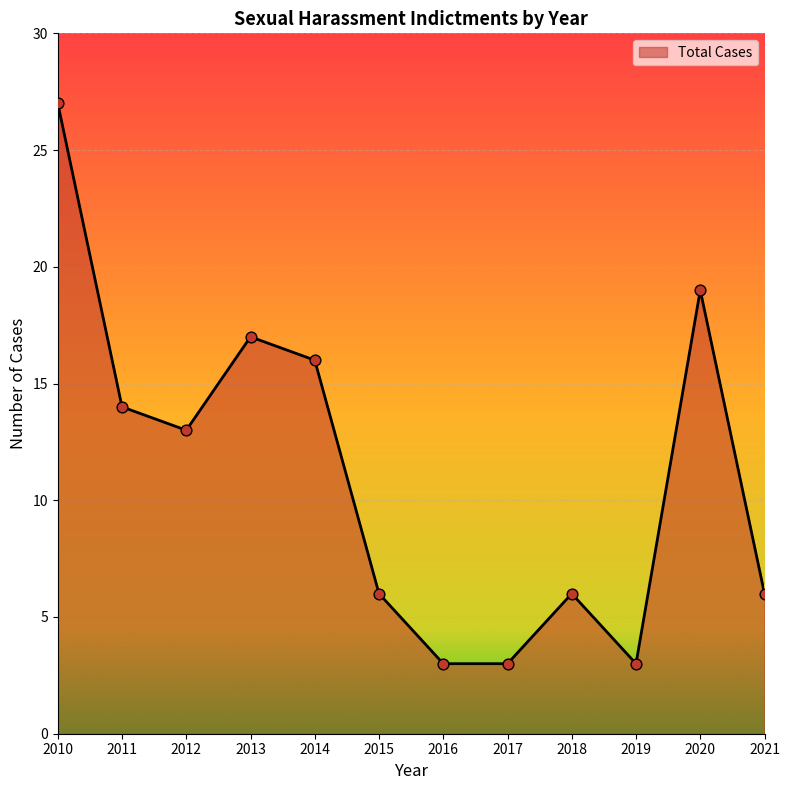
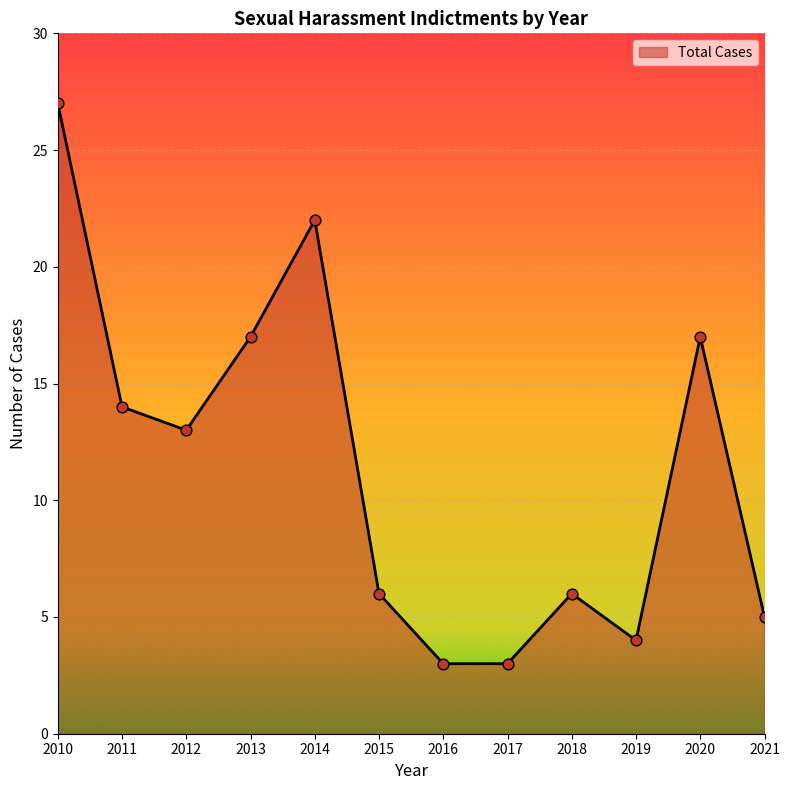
2014: 16 -> 22
2019: 3 -> 4
2020: 19 -> 17
2021: 6 -> 5
